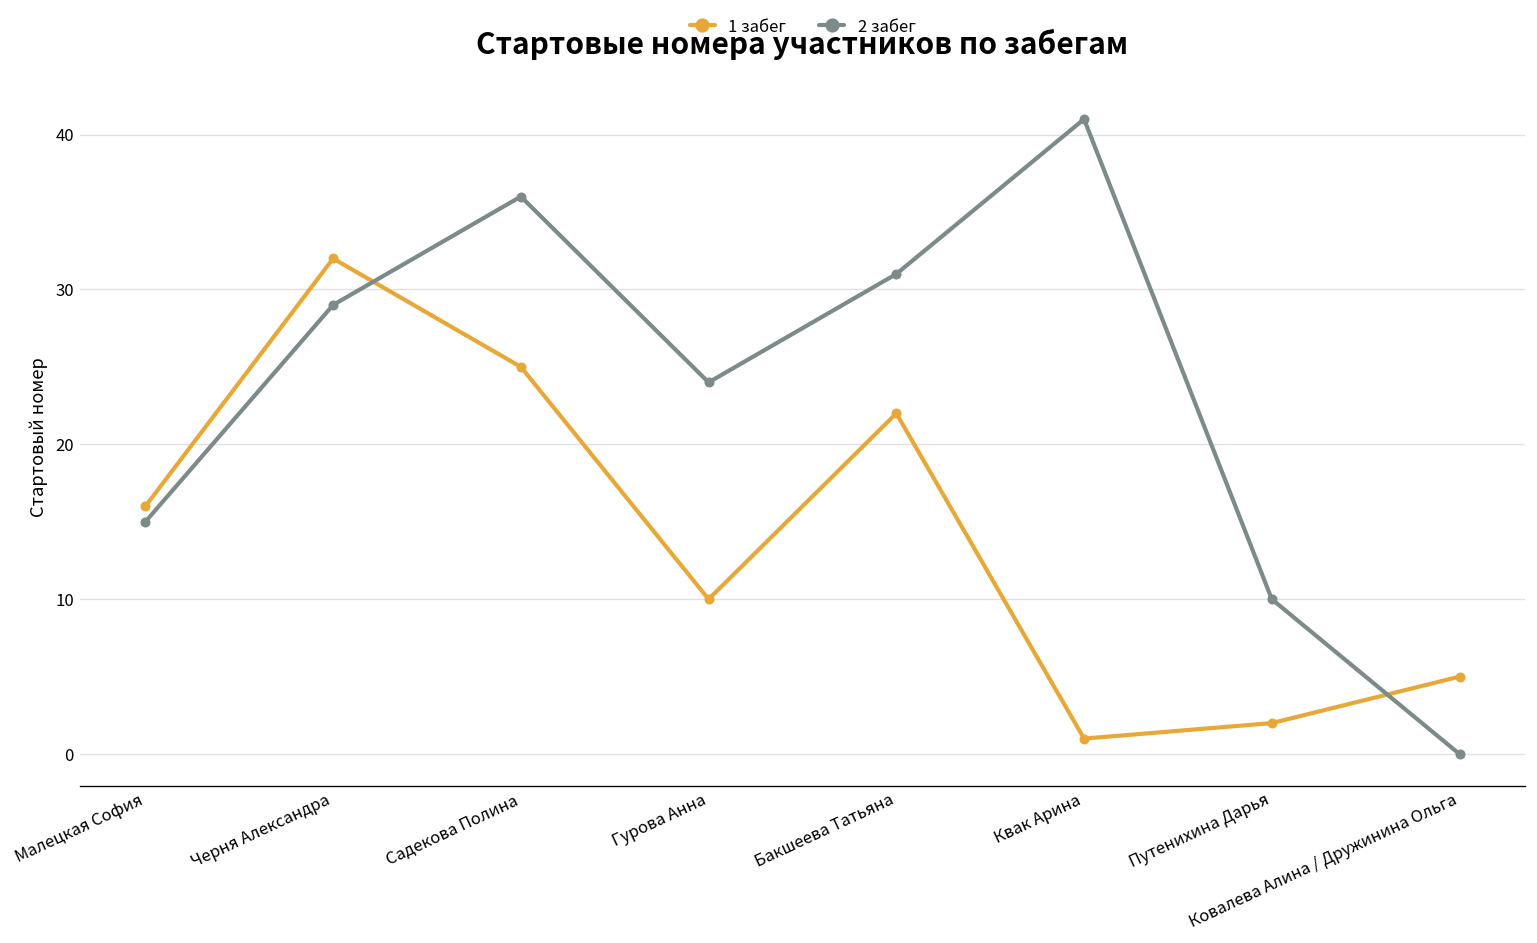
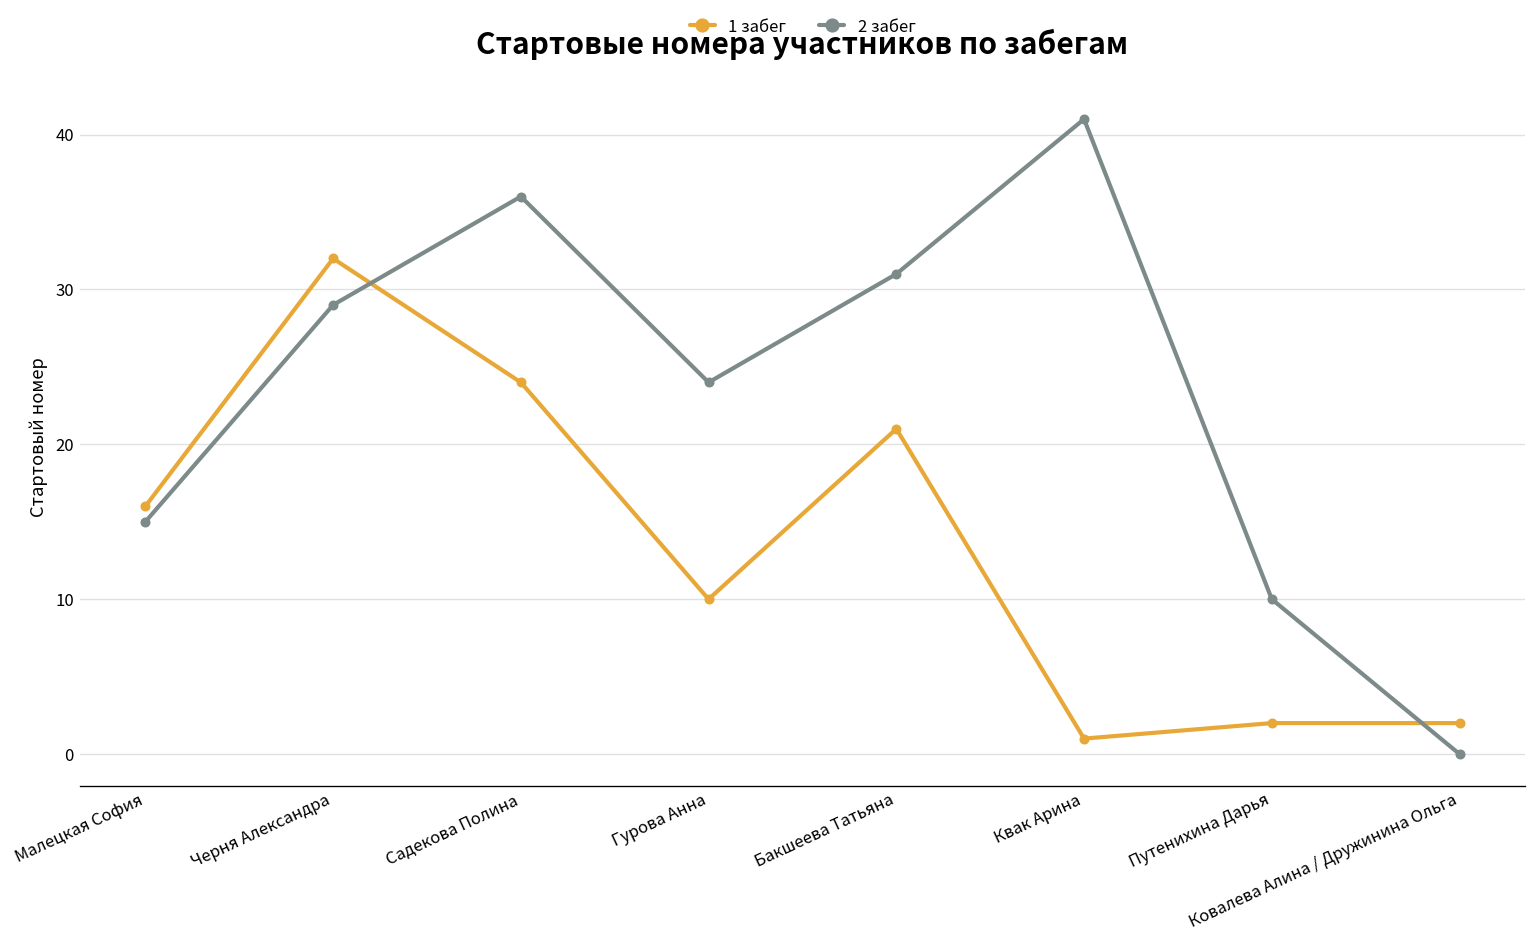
1 забег, Садекова Полина: 25 -> 24
1 забег, Бакшеева Татьяна: 22 -> 21
1 забег, Ковалева Алина / Дружинина Ольга: 5 -> 2
